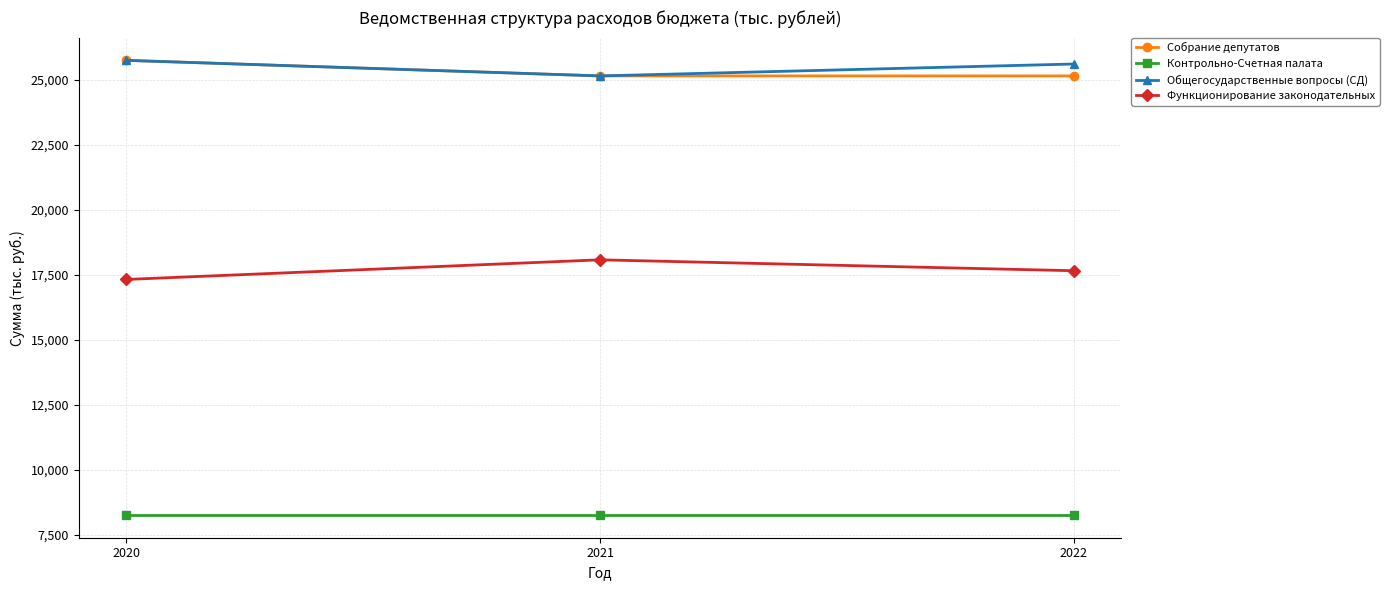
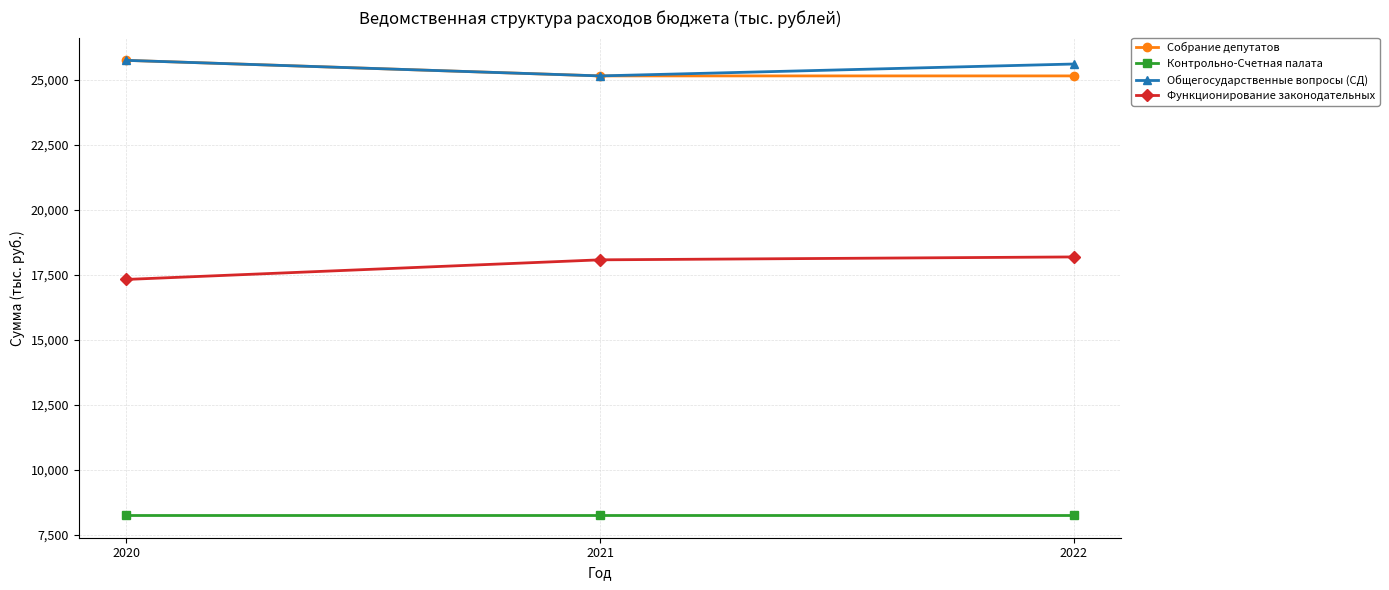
Функционирование законодательных, 2022: 17,700 -> 18,200
